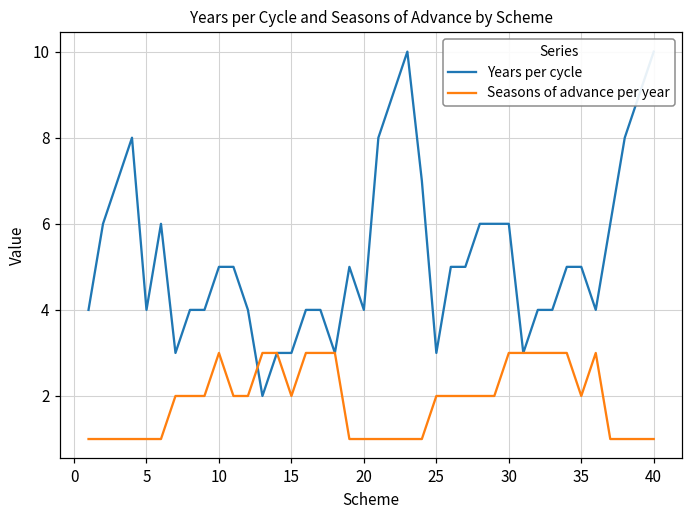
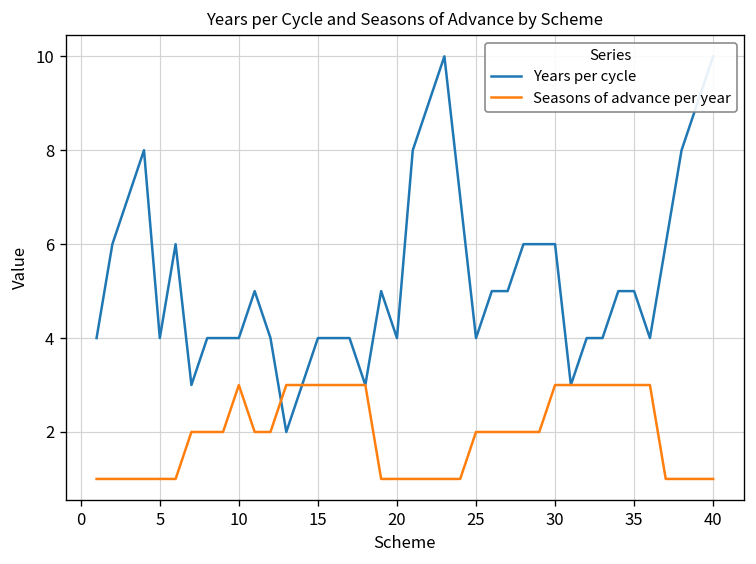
Years per cycle, 10: 5 -> 4
Years per cycle, 15: 3 -> 4
Seasons of advance per year, 15: 2 -> 3
Years per cycle, 25: 3 -> 4
Seasons of advance per year, 35: 2 -> 3
